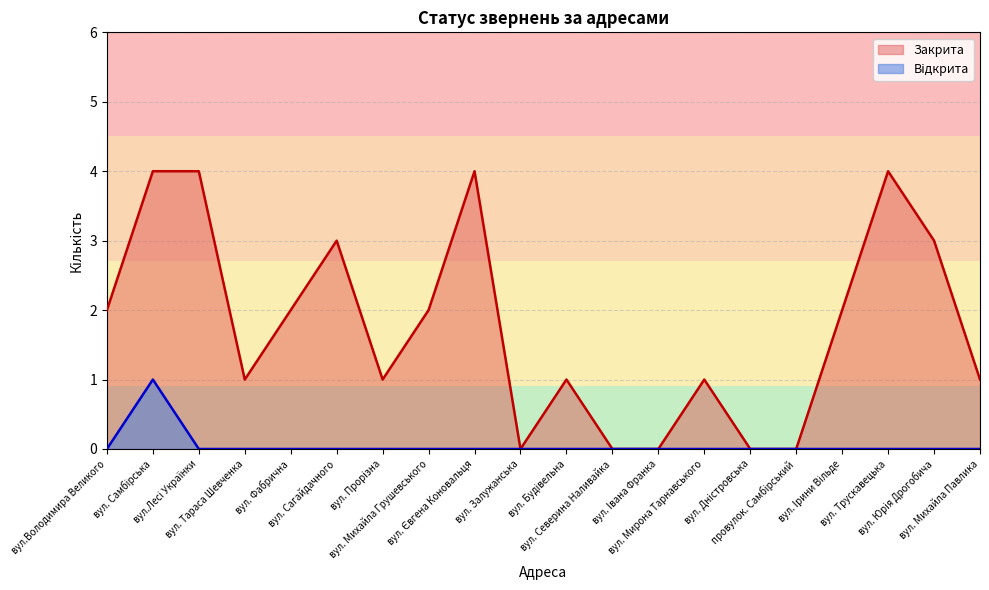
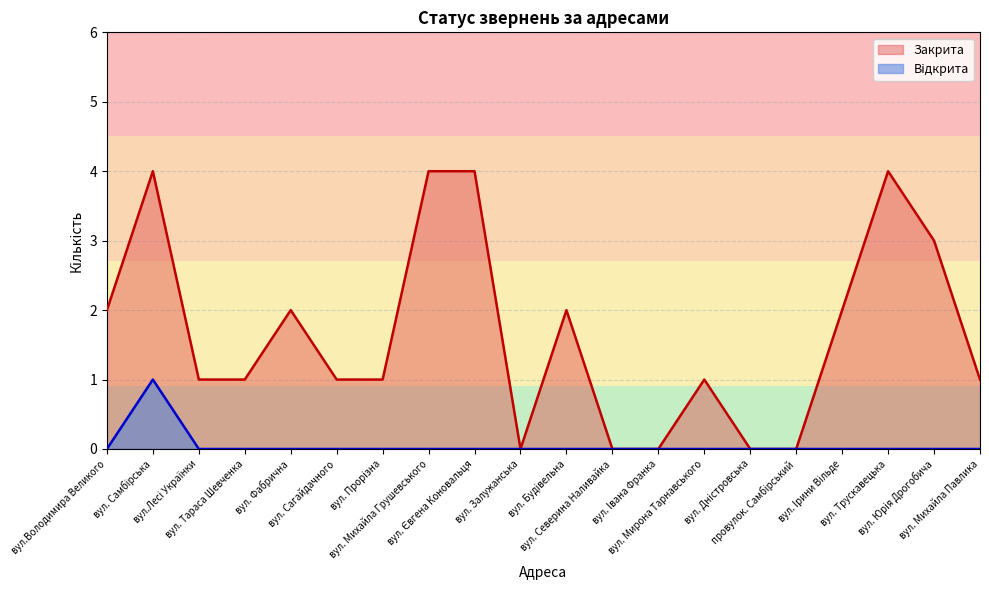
Закрита, вул.Лесі Українки: 4 -> 1
Закрита, вул. Сагайдачного: 3 -> 1
Закрита, вул. Михайла Грушевського: 2 -> 4
Закрита, вул. Будівельна: 1 -> 2
